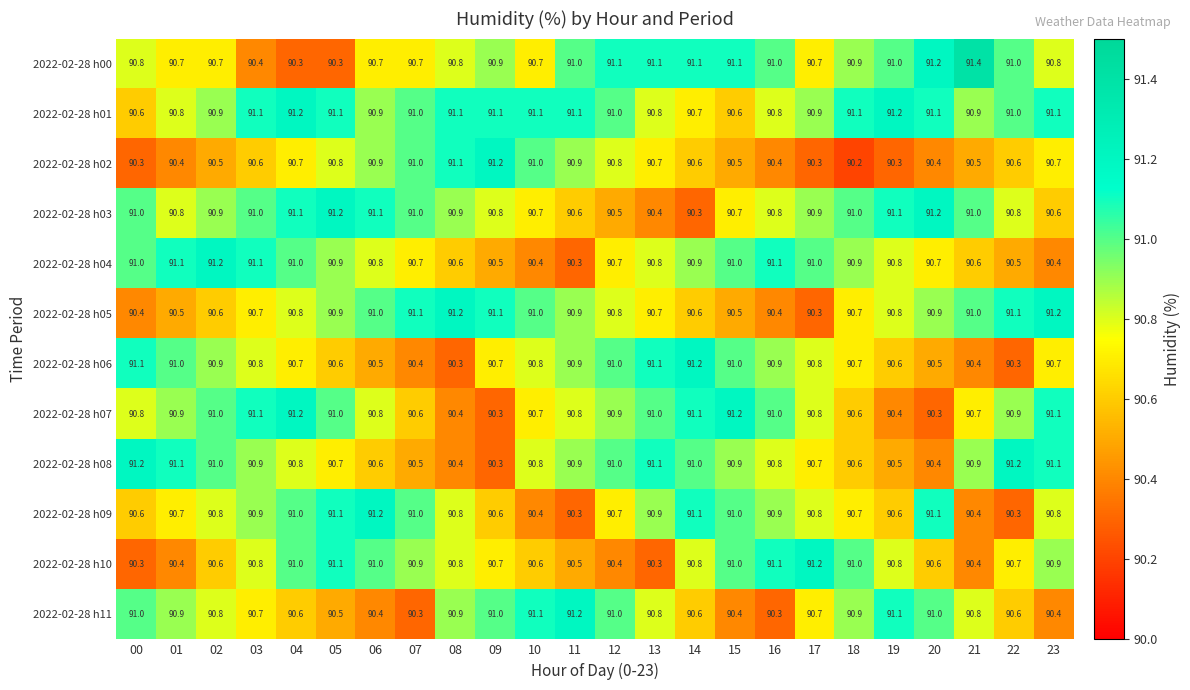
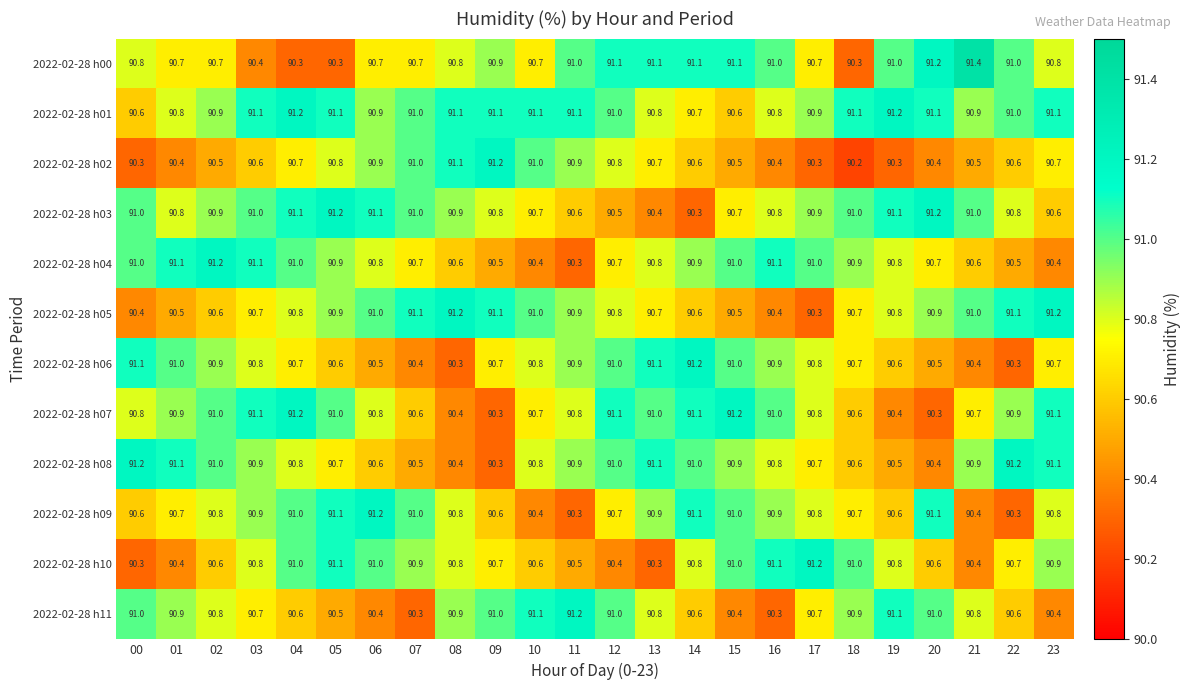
2022-02-28 h00, 18: 90.9 -> 90.3
2022-02-28 h07, 12: 90.9 -> 91.1
